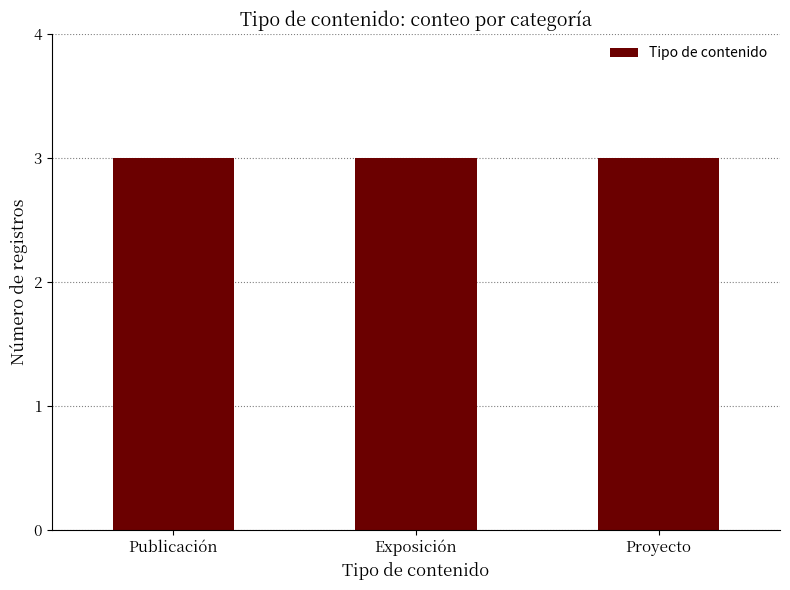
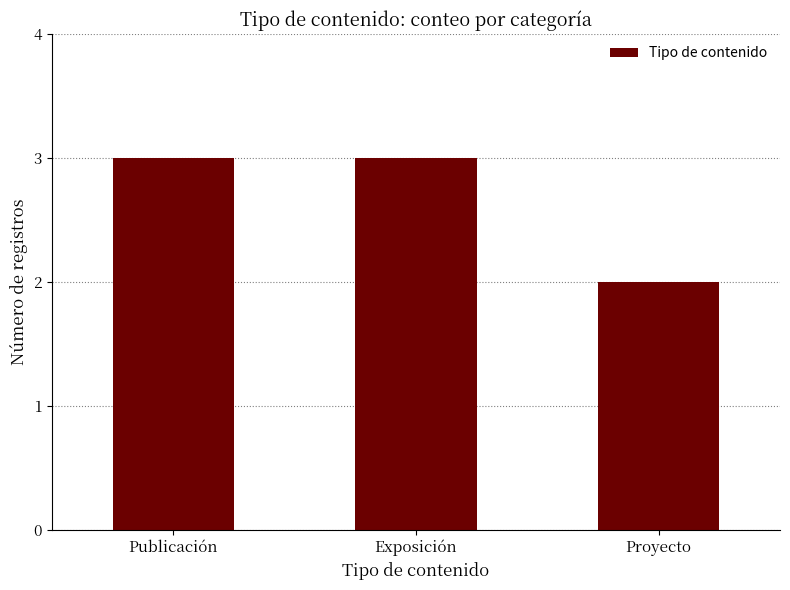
Proyecto: 3 -> 2
